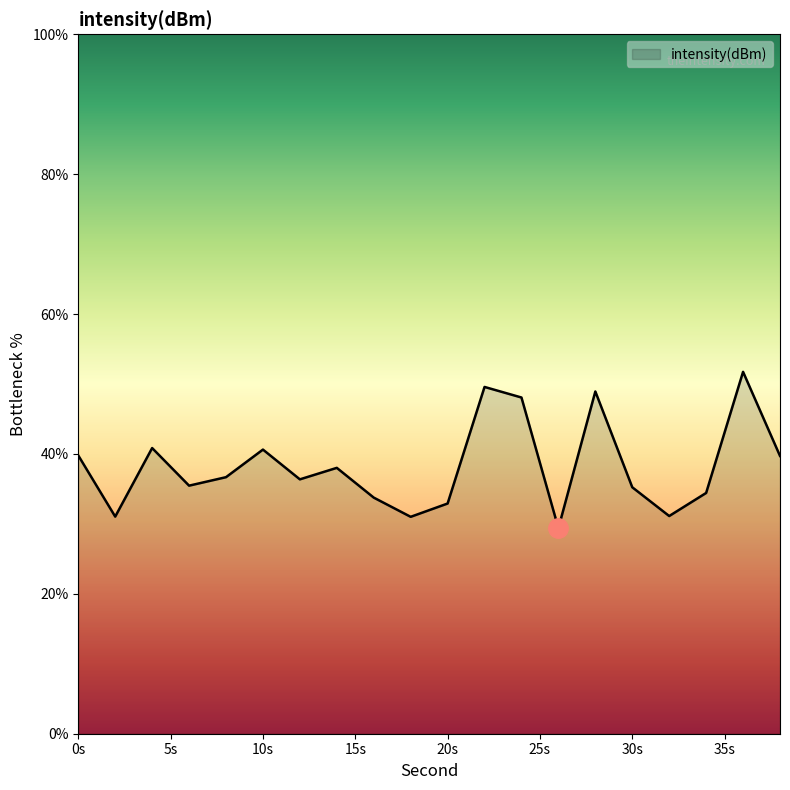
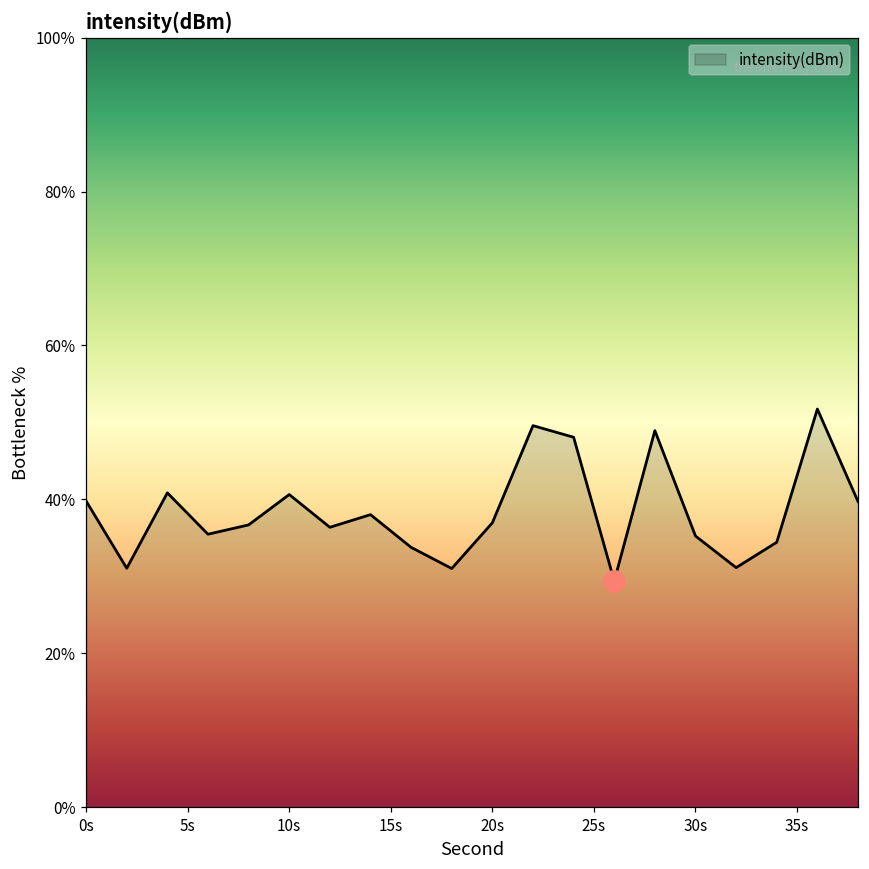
intensity(dBm), 20s: 33% -> 37%
